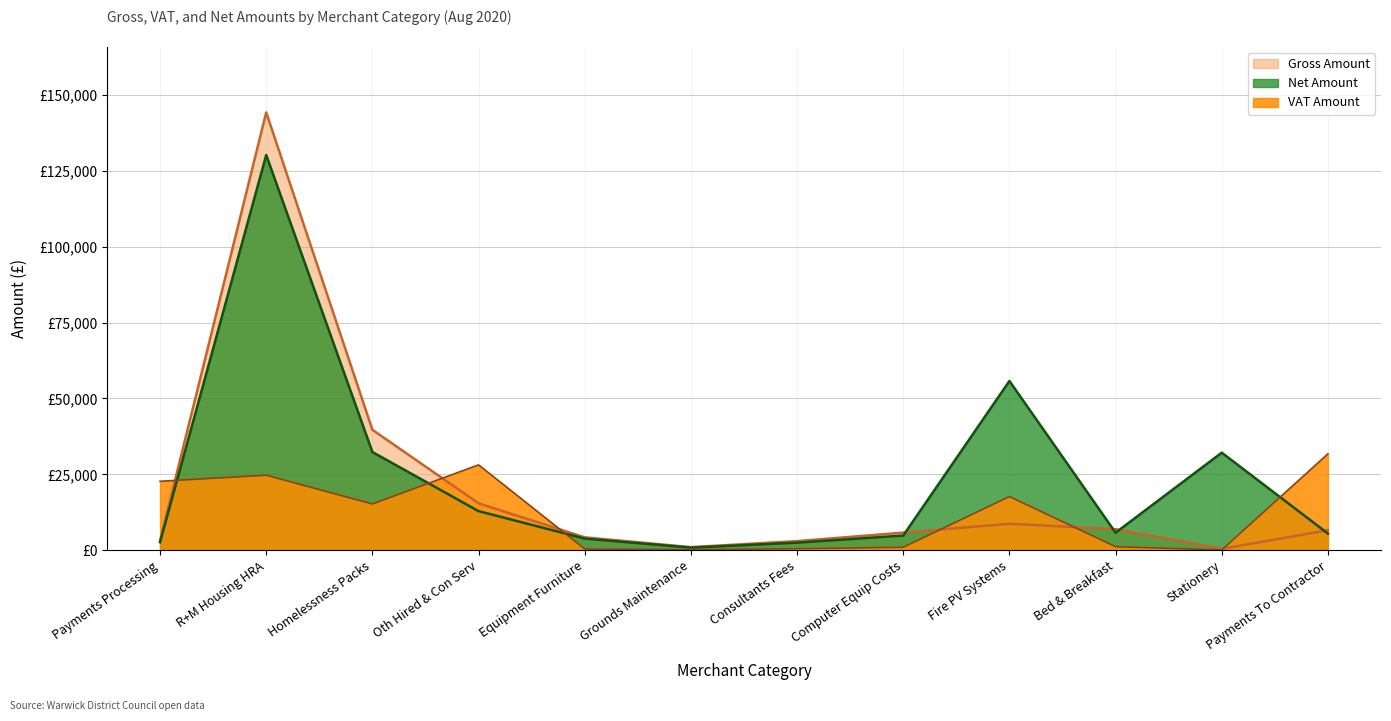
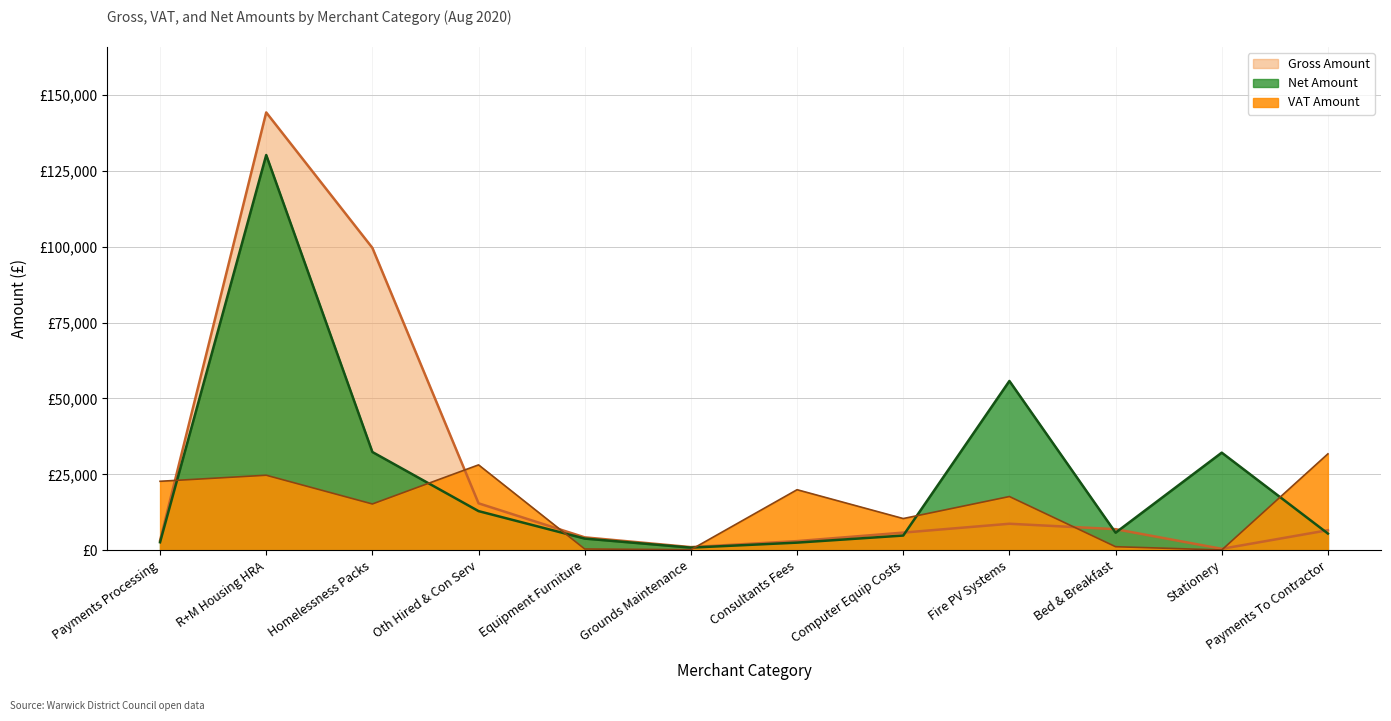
Gross Amount, Homelessness Packs: £40,000 -> £100,000
VAT Amount, Consultants Fees: £1,000 -> £20,000
VAT Amount, Computer Equip Costs: £1,000 -> £10,000
